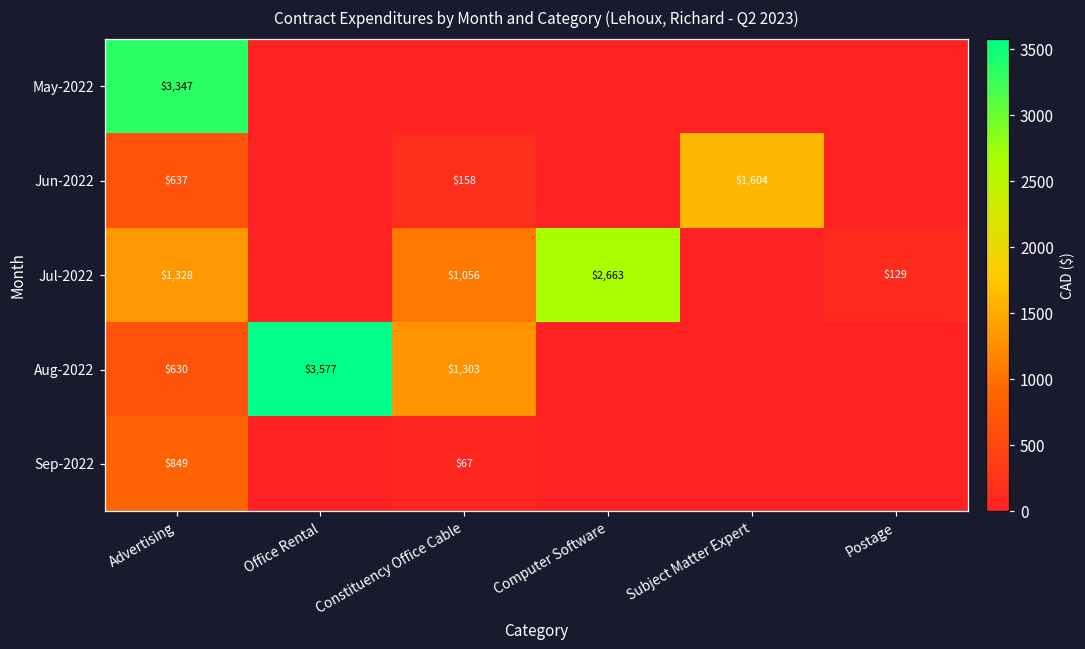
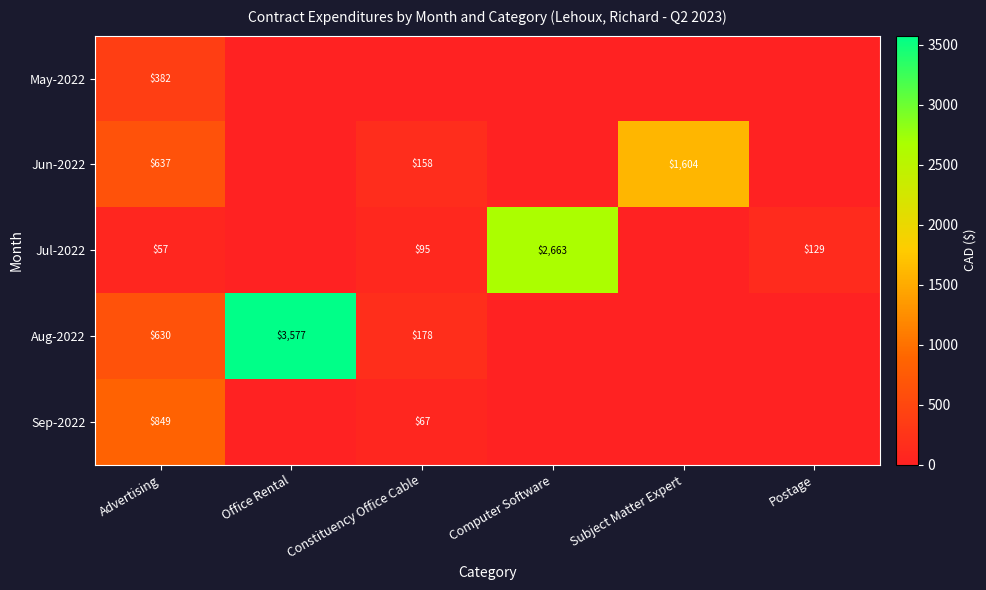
May-2022, Advertising: $3,347 -> $382
Jul-2022, Advertising: $1,328 -> $57
Jul-2022, Constituency Office Cable: $1,056 -> $95
Aug-2022, Constituency Office Cable: $1,303 -> $178
